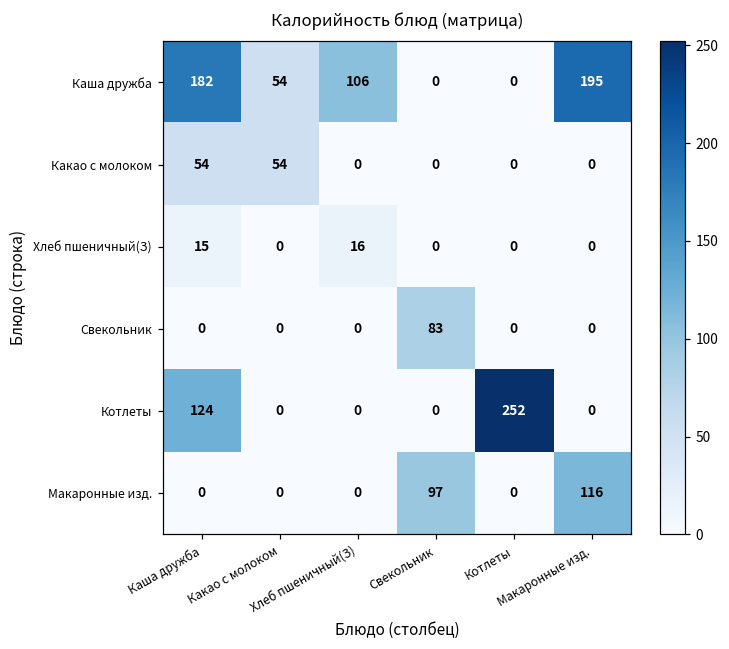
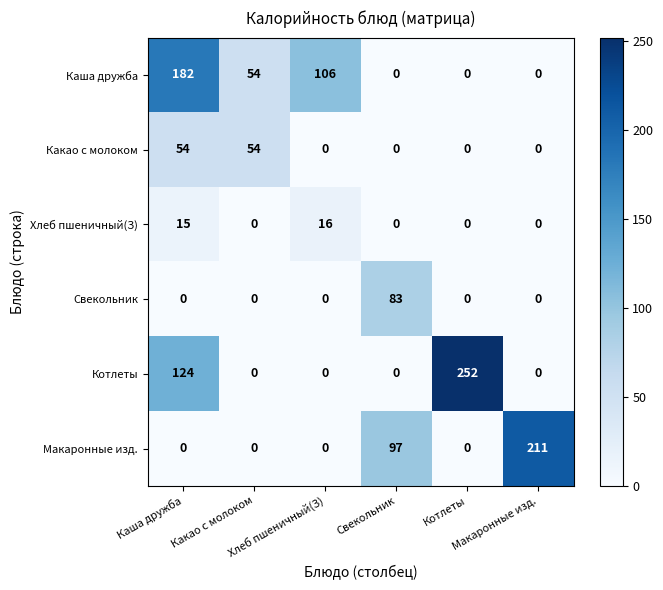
Каша дружба, Макаронные изд.: 195 -> 0
Макаронные изд., Макаронные изд.: 116 -> 211
